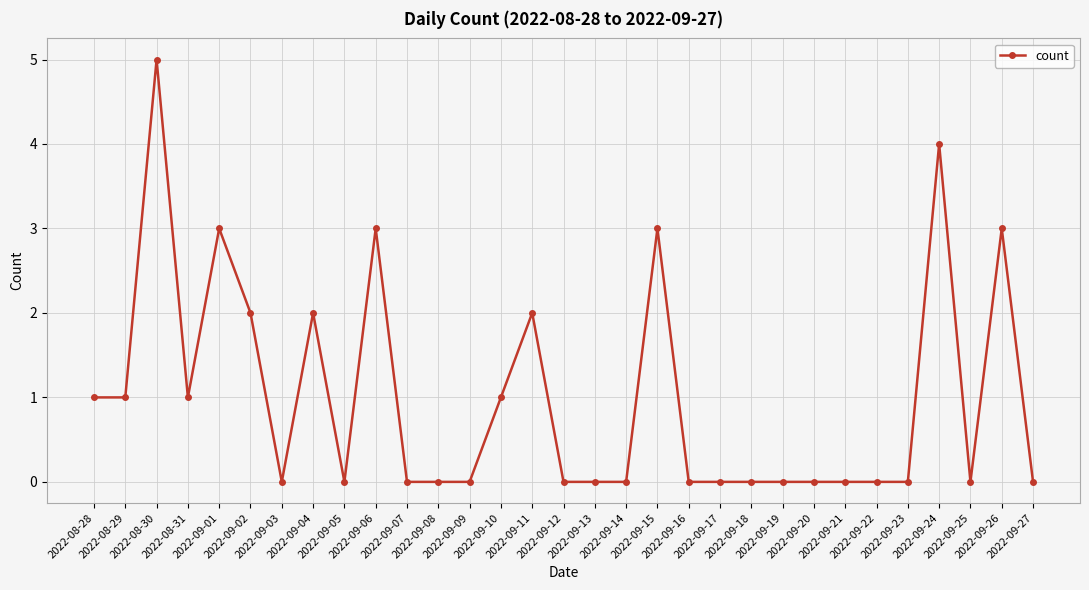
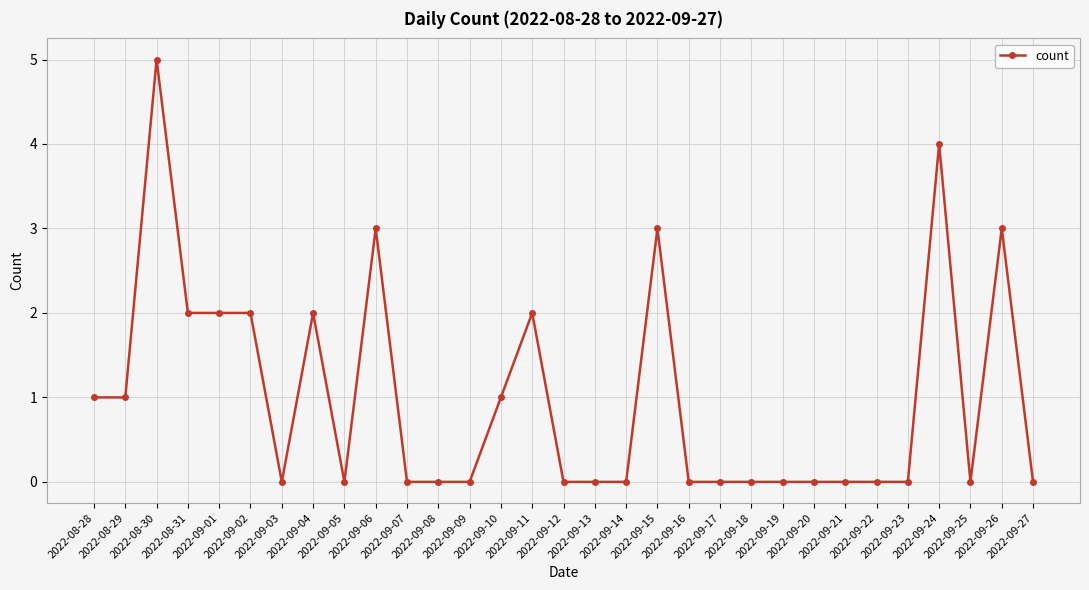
2022-08-31: 1 -> 2
2022-09-01: 3 -> 2
